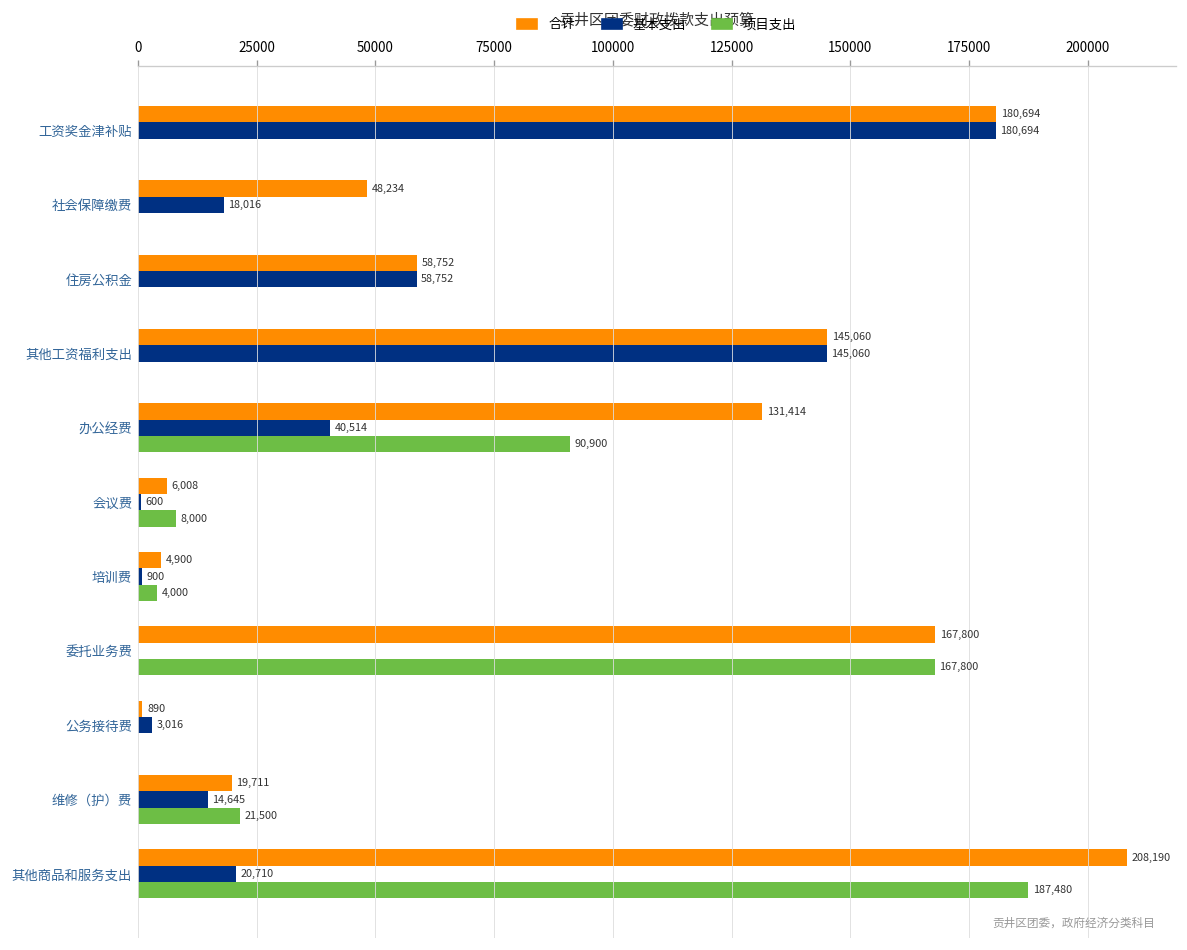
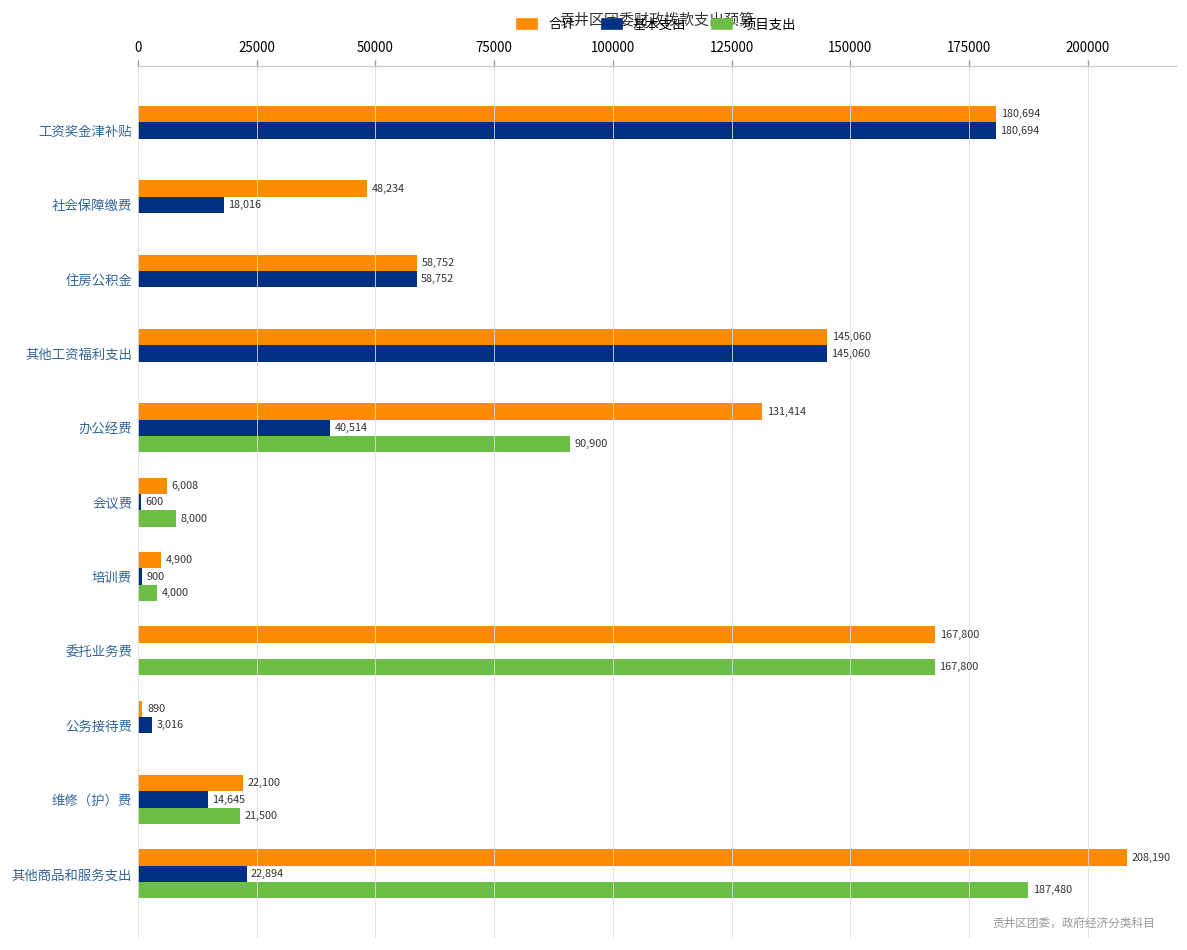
合计, 维修（护）费: 19,711 -> 22,100
基本支出, 其他商品和服务支出: 20,710 -> 22,894
